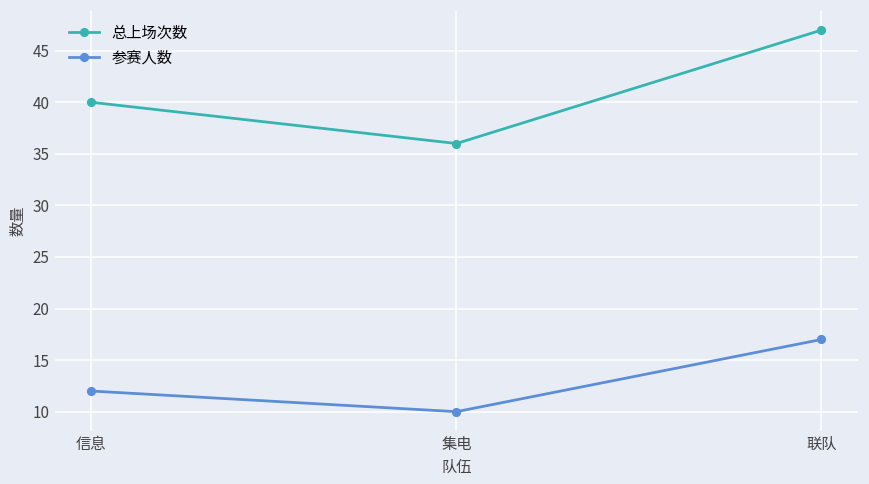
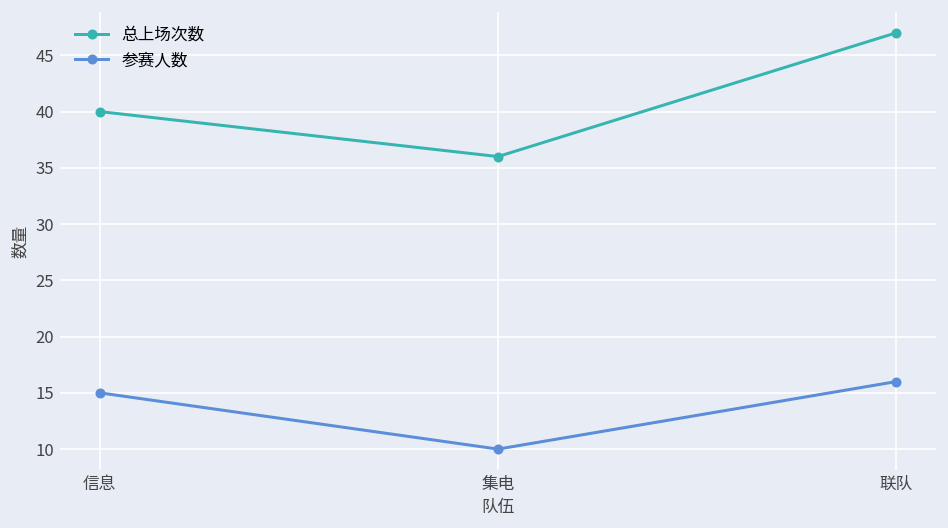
参赛人数, 信息: 12 -> 15
参赛人数, 联队: 17 -> 16
